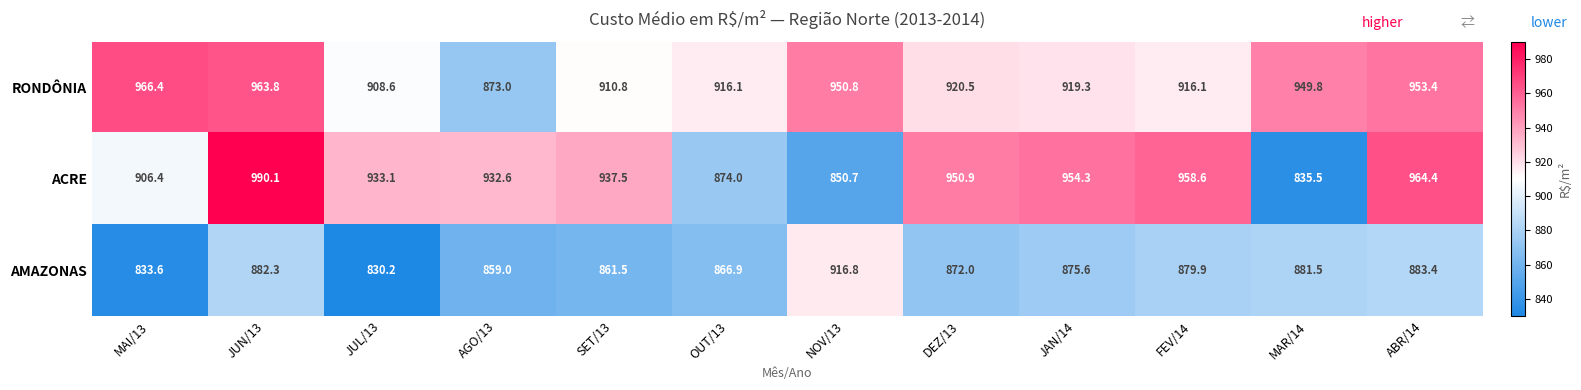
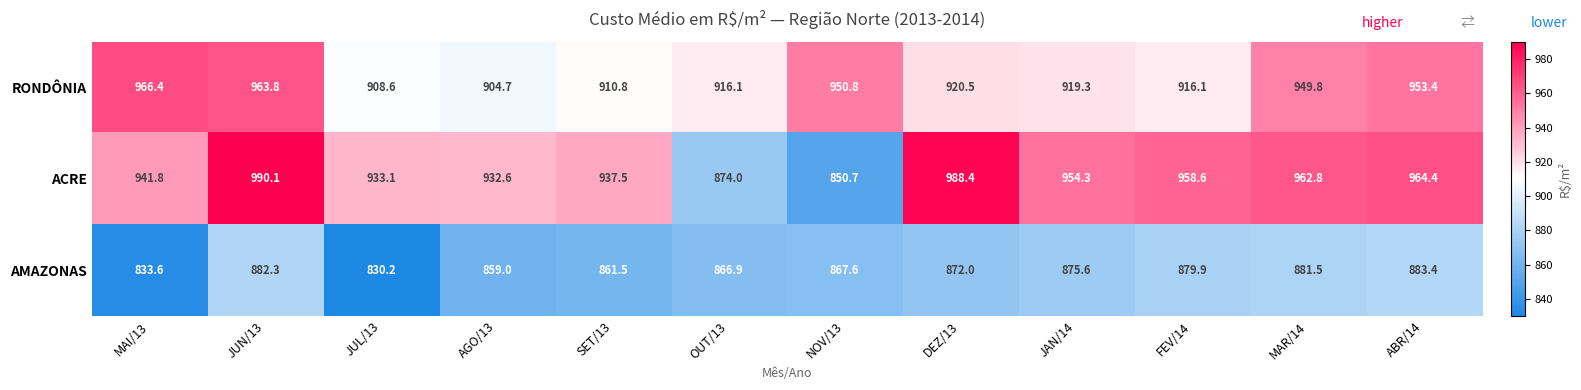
RONDÔNIA, AGO/13: 873.0 -> 904.7
ACRE, MAI/13: 906.4 -> 941.8
ACRE, DEZ/13: 950.9 -> 988.4
ACRE, MAR/14: 835.5 -> 962.8
AMAZONAS, NOV/13: 916.8 -> 867.6
